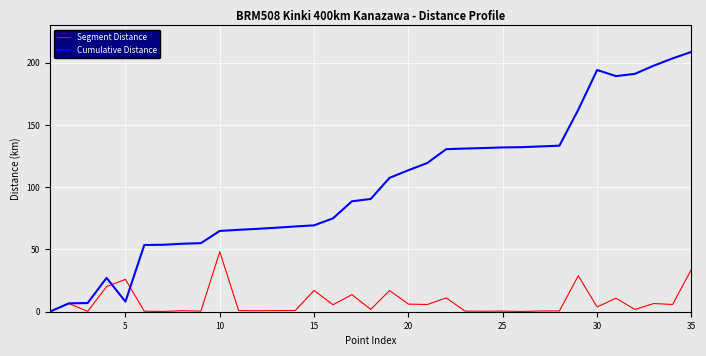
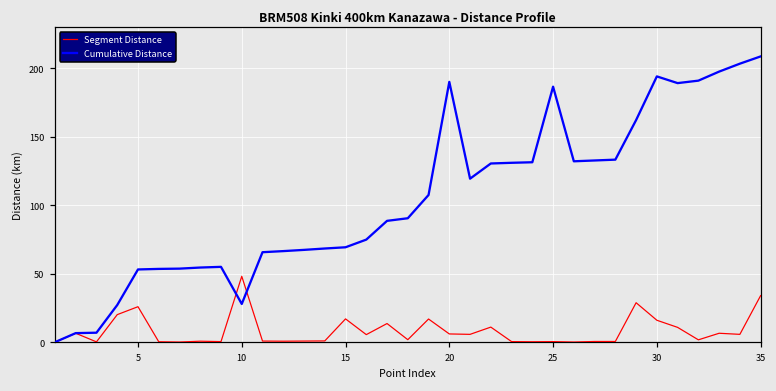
Cumulative Distance, 5: 8 -> 53
Cumulative Distance, 10: 65 -> 28
Cumulative Distance, 20: 114 -> 190
Cumulative Distance, 25: 132 -> 187
Segment Distance, 30: 4 -> 16
